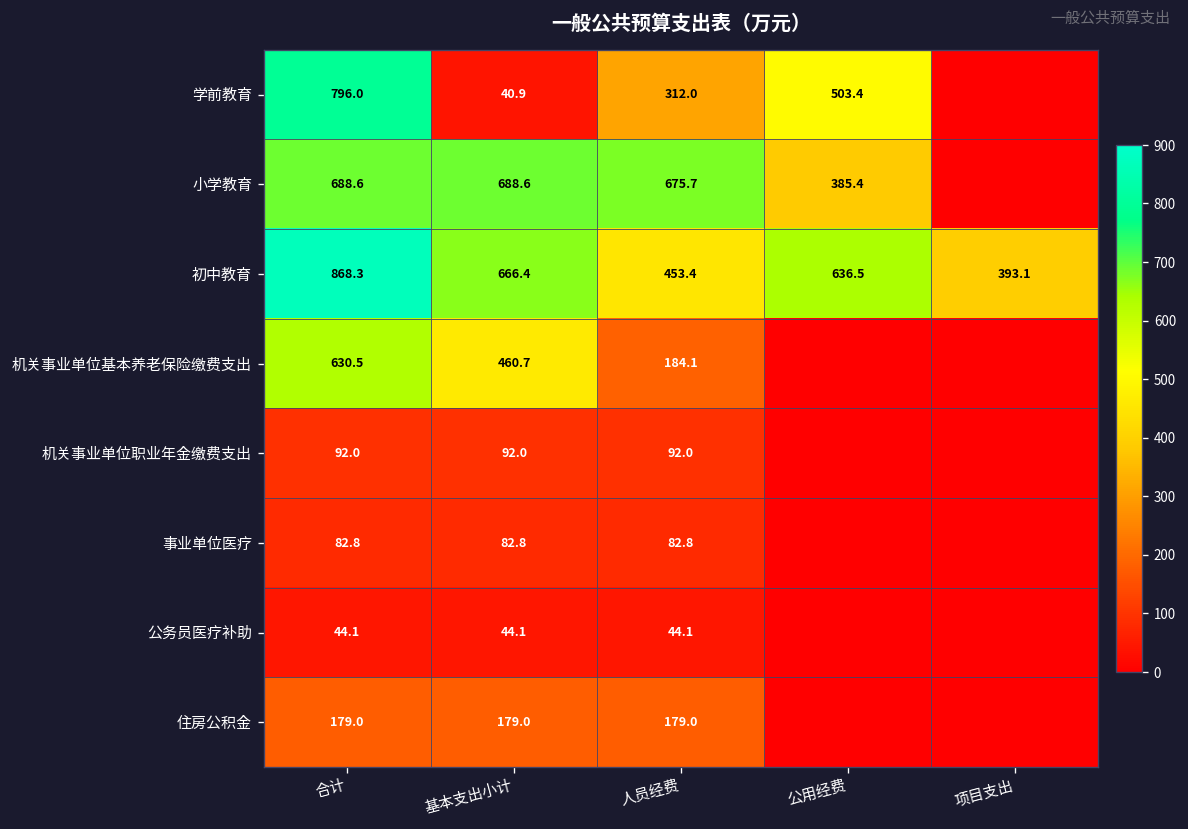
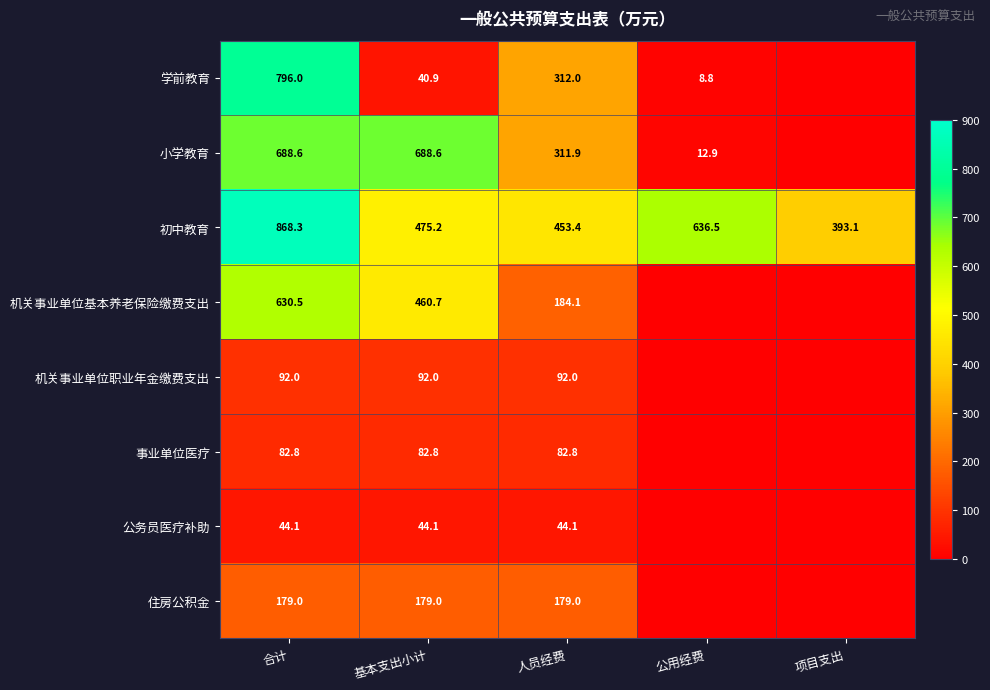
学前教育, 公用经费: 503.4 -> 8.8
小学教育, 人员经费: 675.7 -> 311.9
小学教育, 公用经费: 385.4 -> 12.9
初中教育, 基本支出小计: 666.4 -> 475.2
